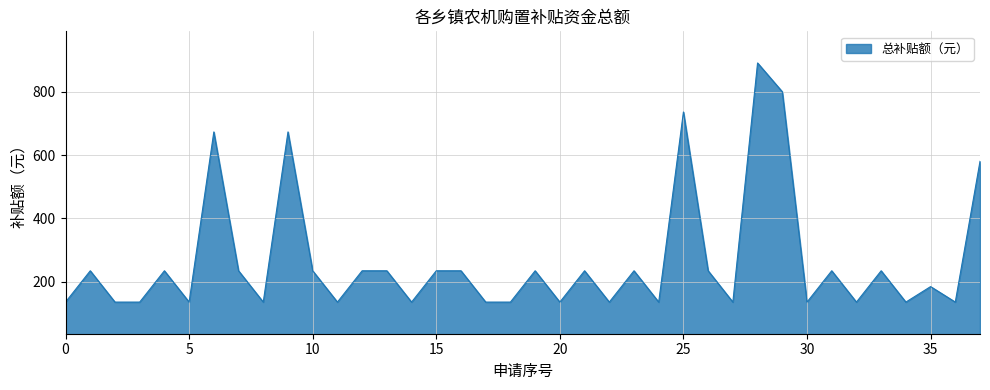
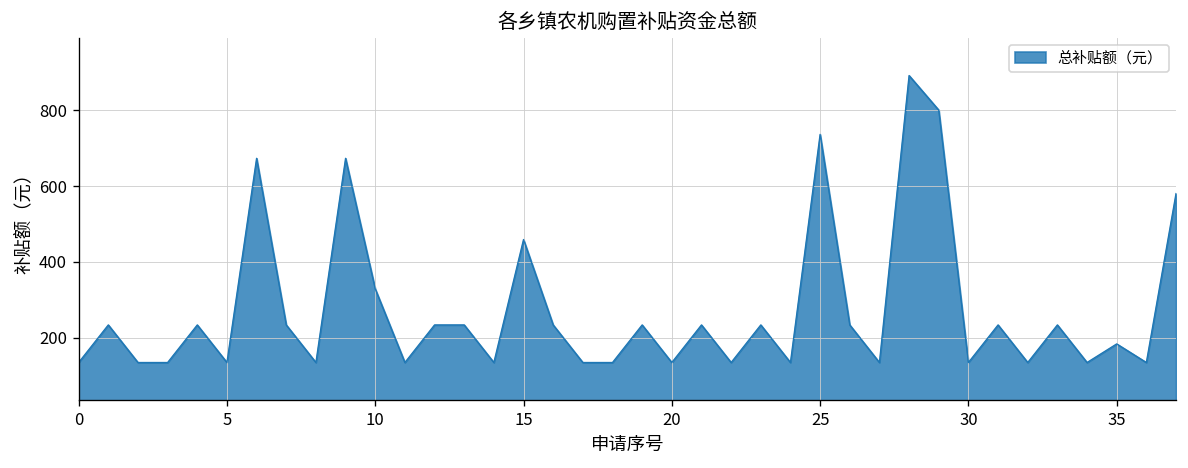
10: 230 -> 330
15: 230 -> 460
